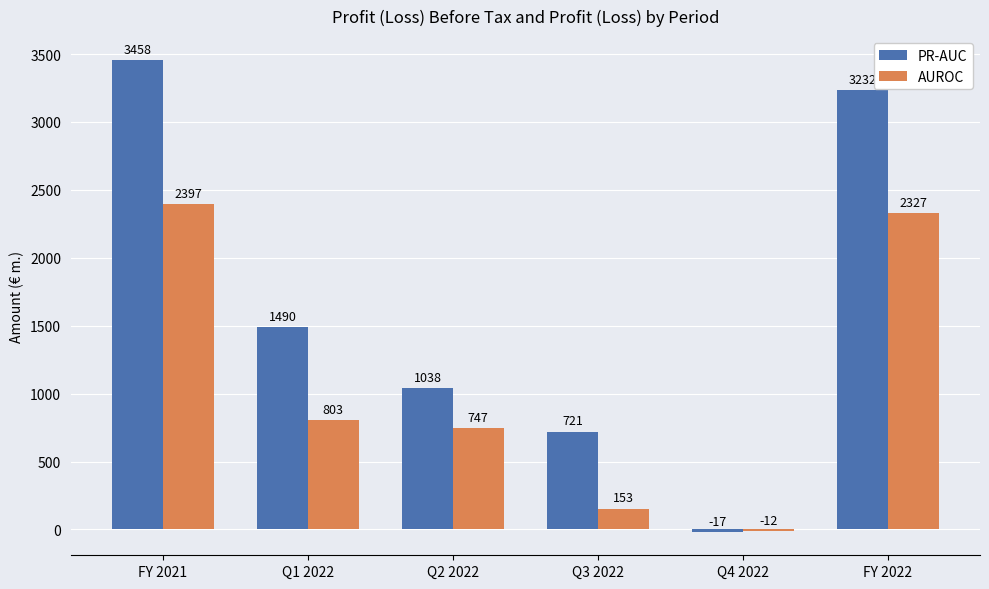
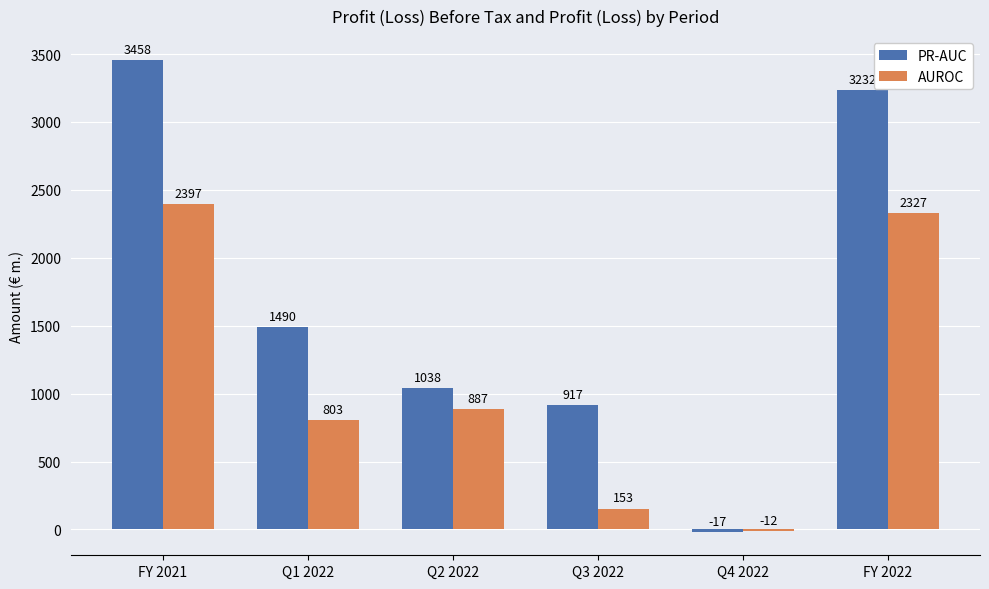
AUROC, Q2 2022: 747 -> 887
PR-AUC, Q3 2022: 721 -> 917
